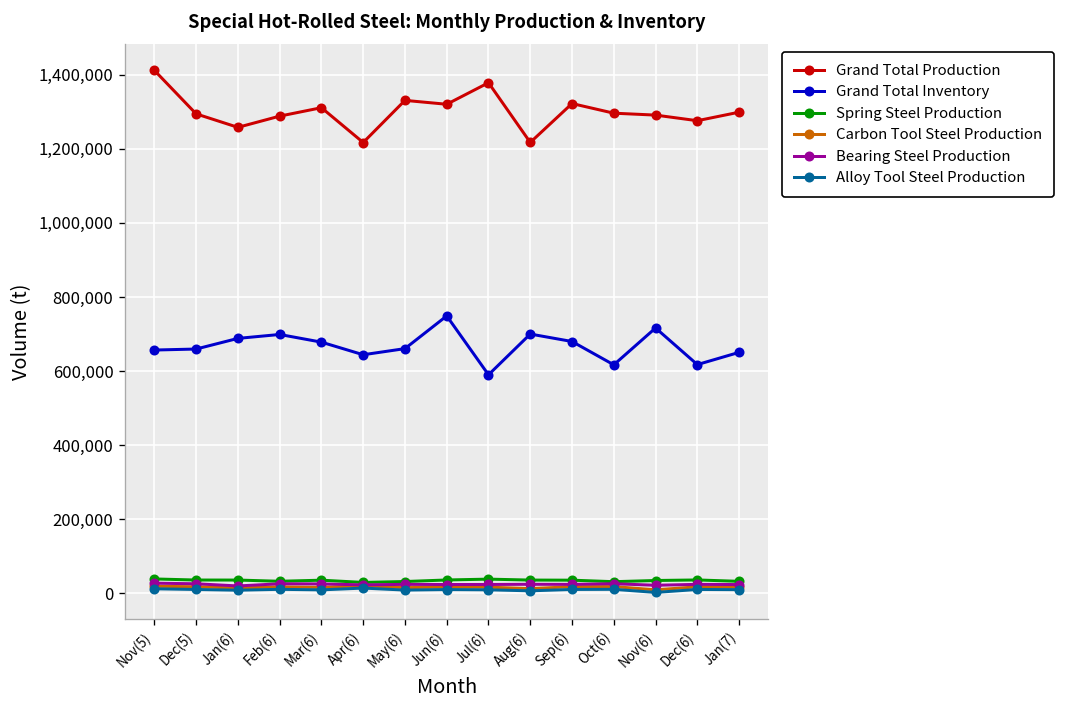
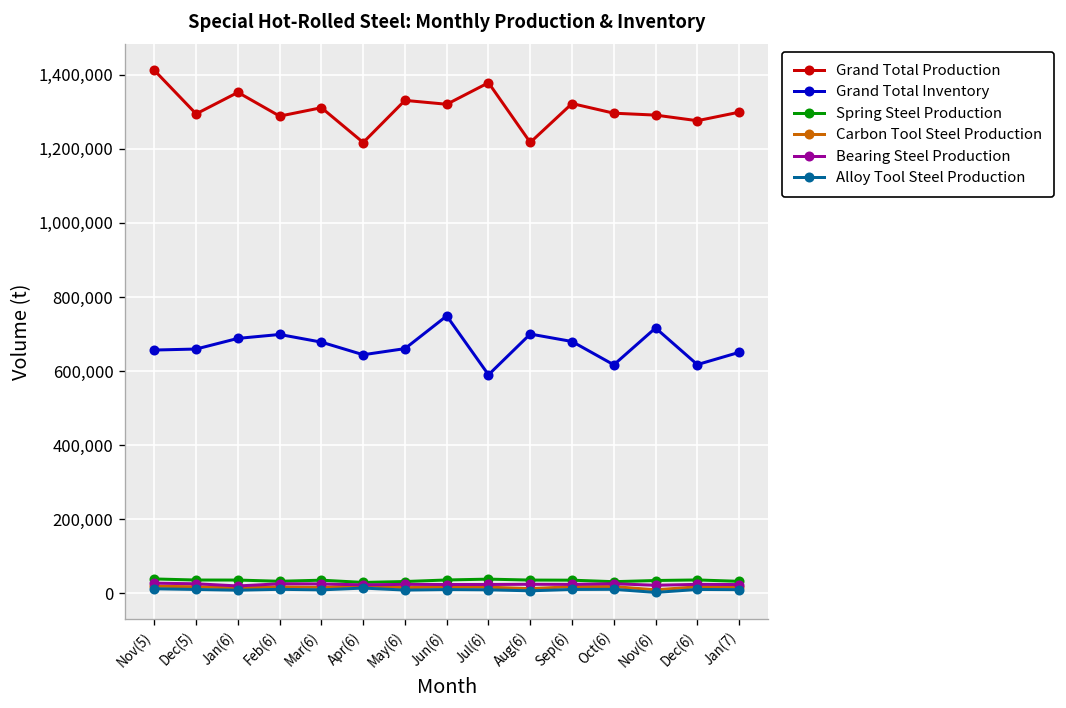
Grand Total Production, Jan(6): 1,260,000 -> 1,350,000
